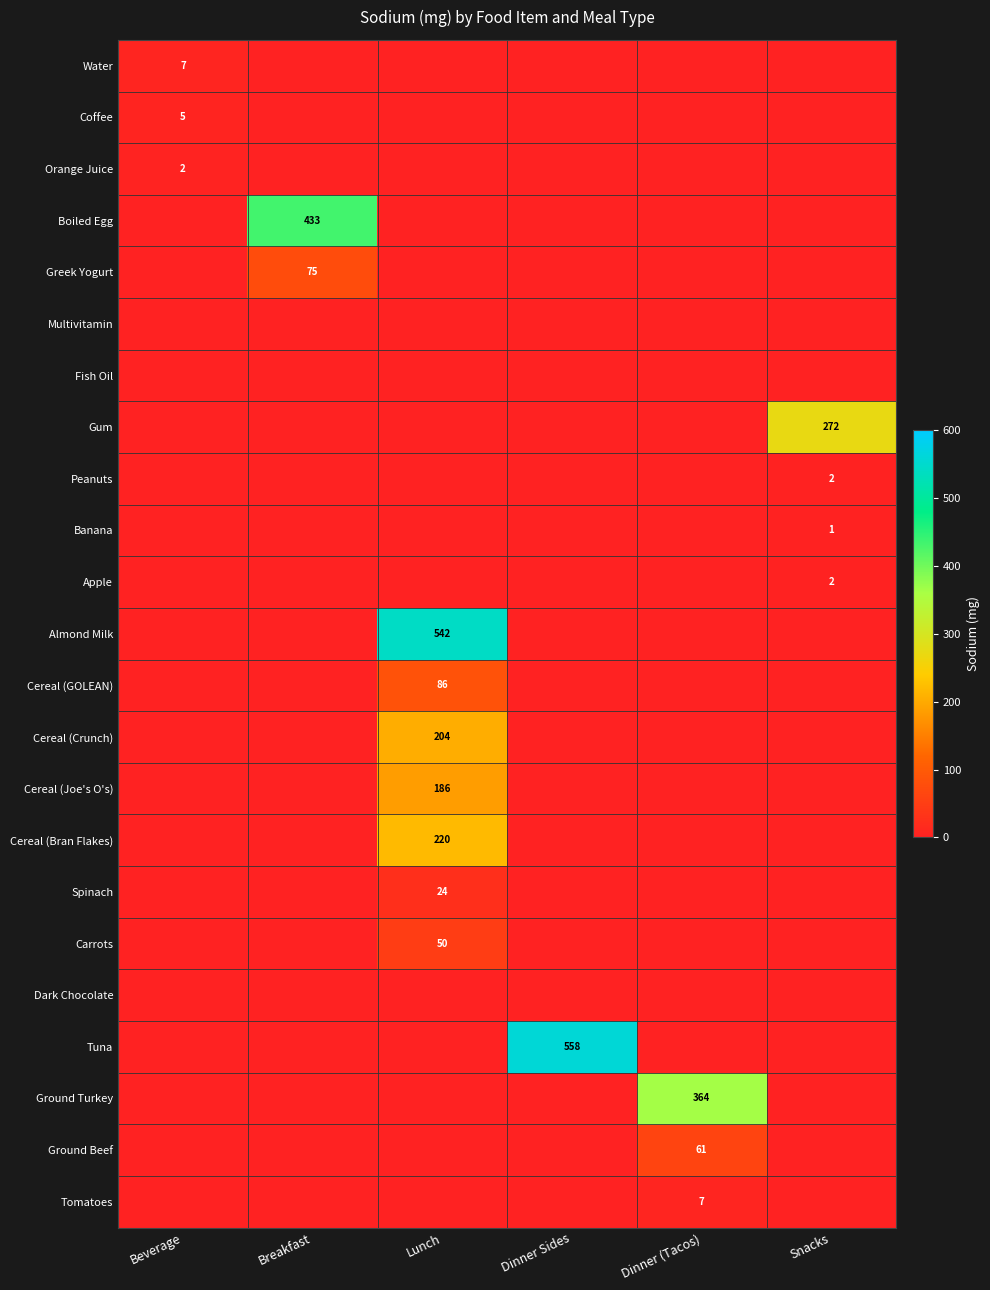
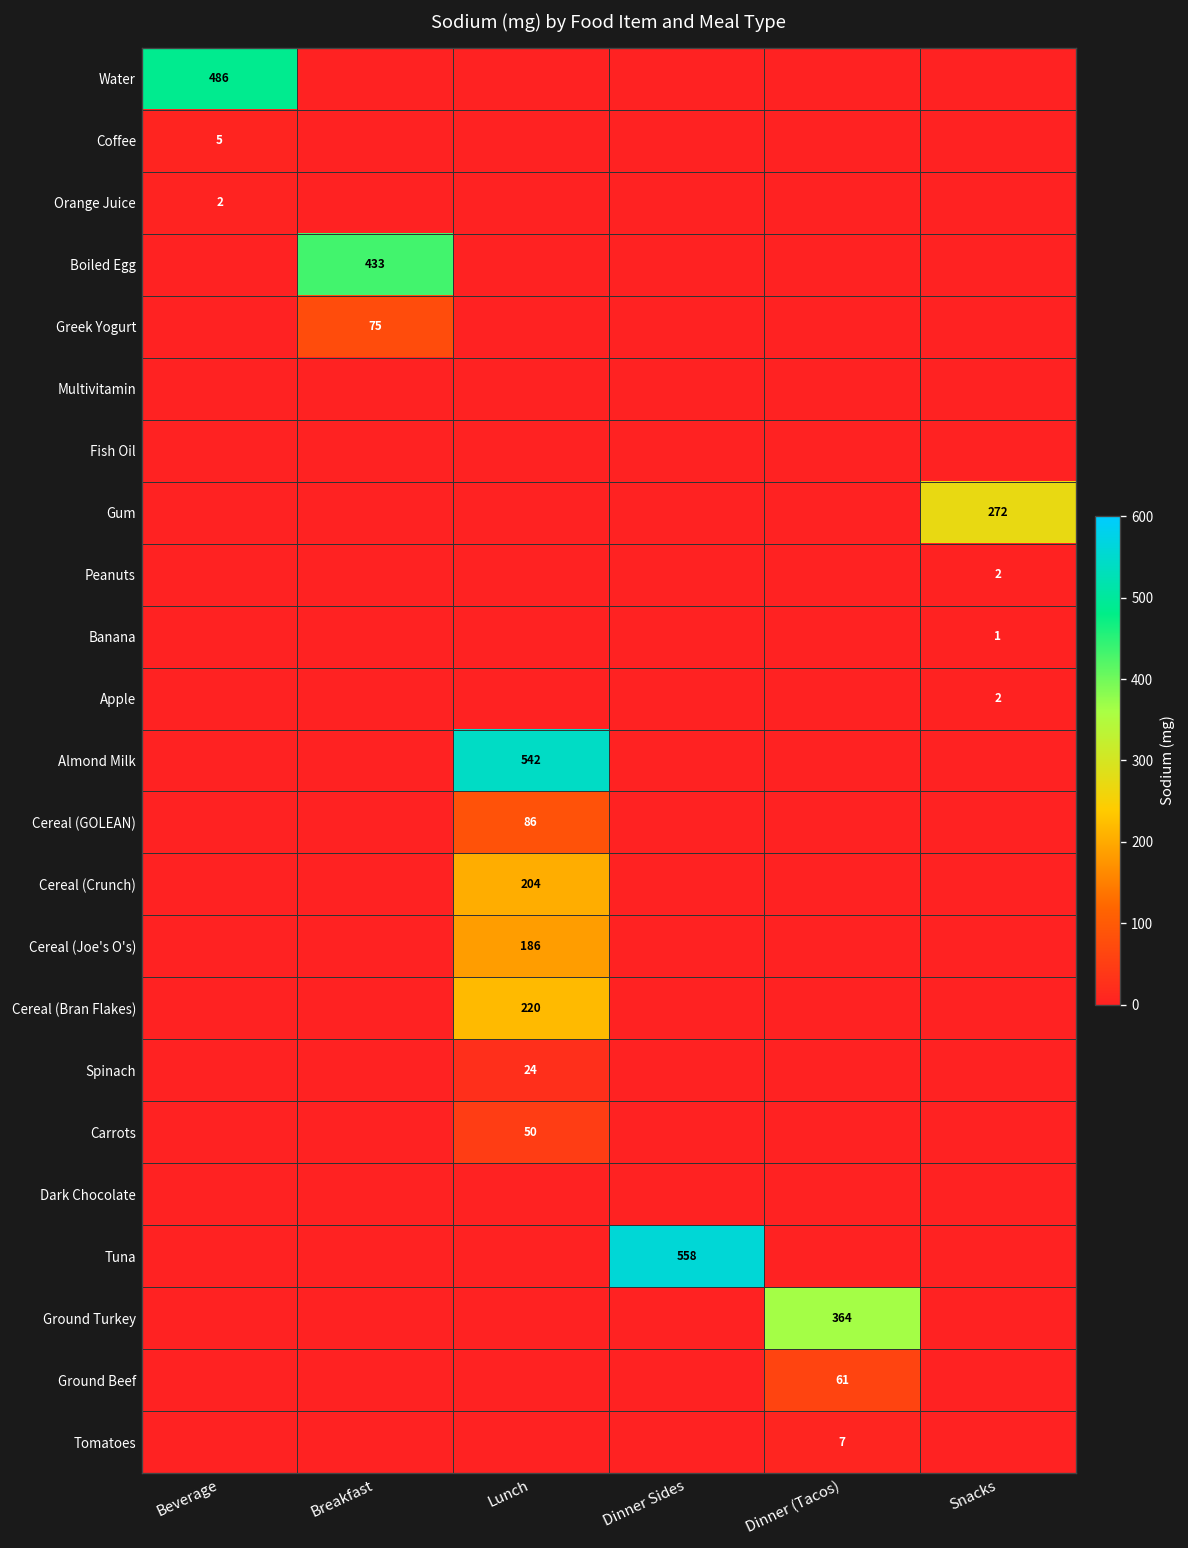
Water, Beverage: 7 -> 486
